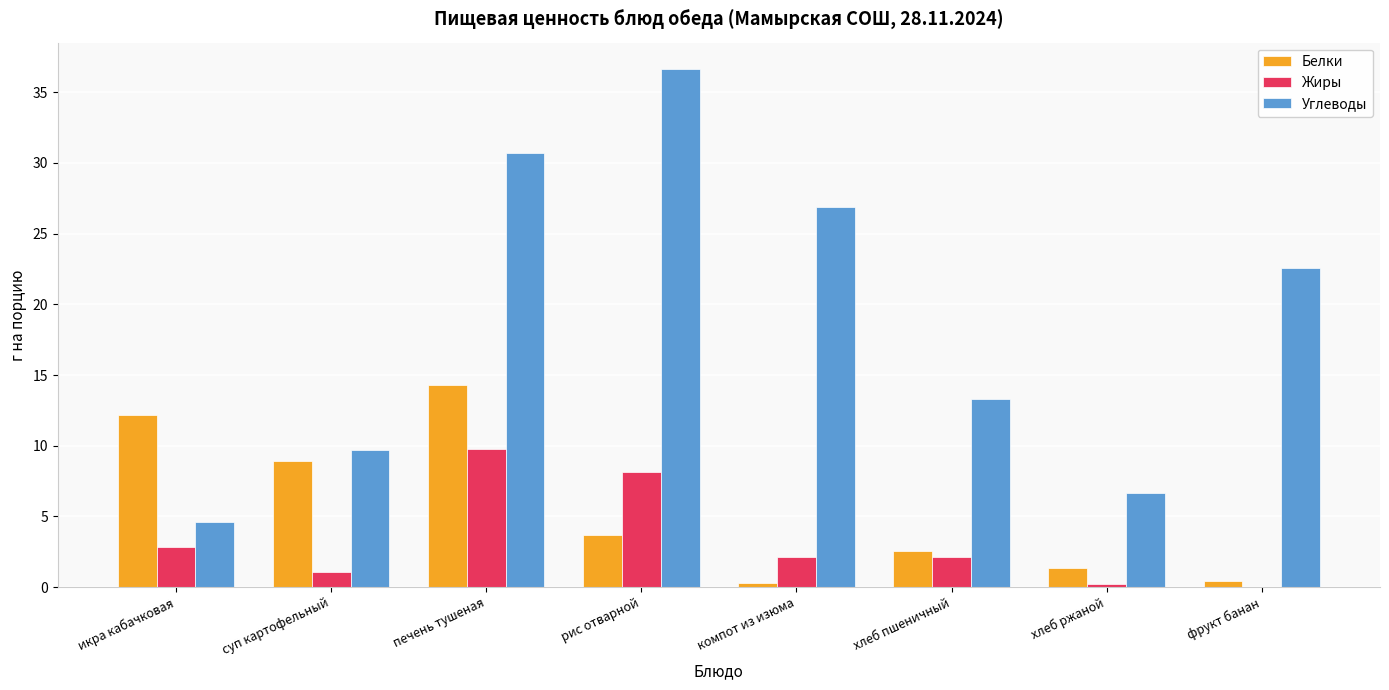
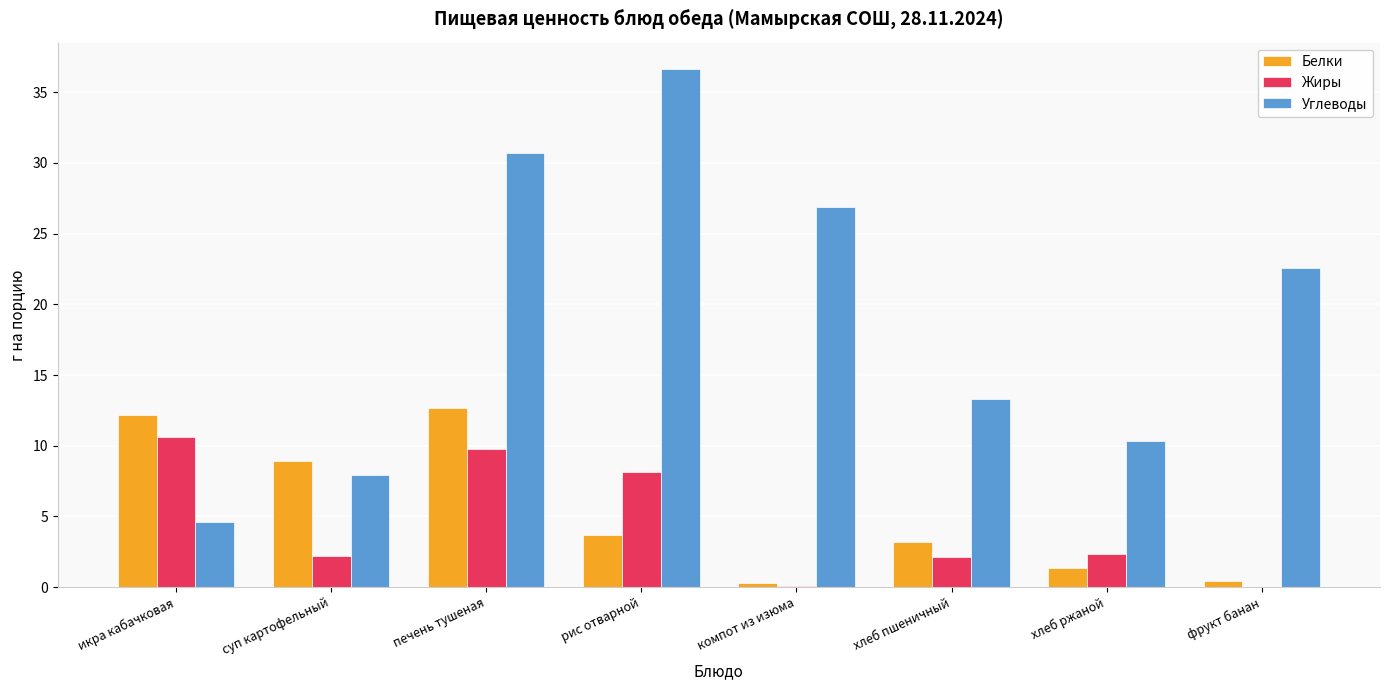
Жиры, икра кабачковая: 2.8 -> 10.6
Жиры, суп картофельный: 1.1 -> 2.2
Углеводы, суп картофельный: 9.7 -> 8.0
Белки, печень тушеная: 14.3 -> 12.7
Жиры, компот из изюма: 2.1 -> 0.1
Белки, хлеб пшеничный: 2.5 -> 3.2
Жиры, хлеб ржаной: 0.2 -> 2.4
Углеводы, хлеб ржаной: 6.7 -> 10.3
